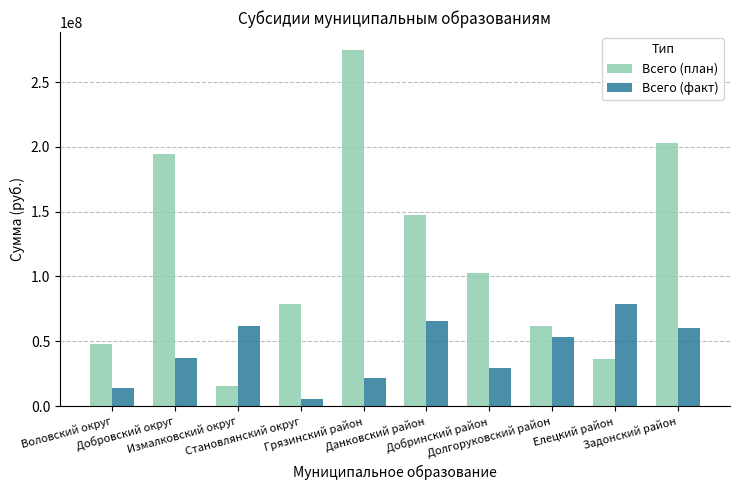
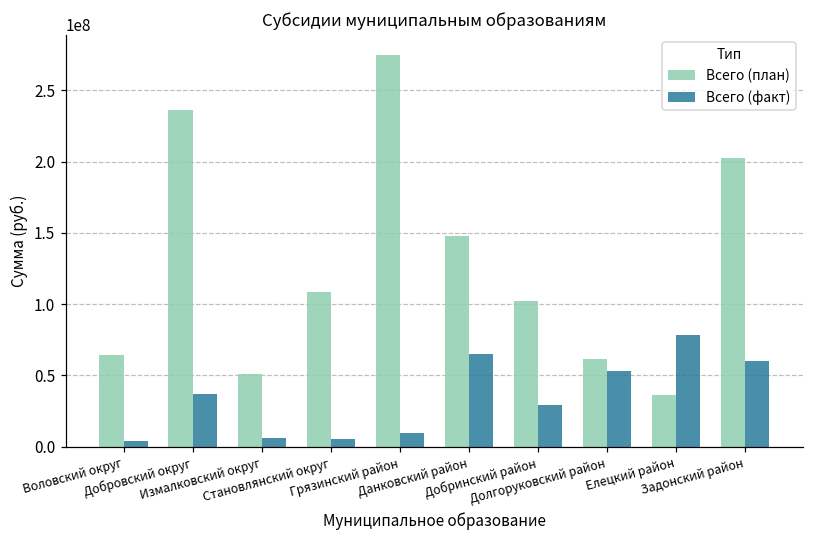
Всего (план), Воловский округ: 48000000 -> 64000000
Всего (факт), Воловский округ: 14000000 -> 4000000
Всего (план), Добровский округ: 194000000 -> 236000000
Всего (план), Измалковский округ: 15000000 -> 51000000
Всего (факт), Измалковский округ: 61000000 -> 6000000
Всего (план), Становлянский округ: 79000000 -> 109000000
Всего (факт), Грязинский район: 22000000 -> 10000000
